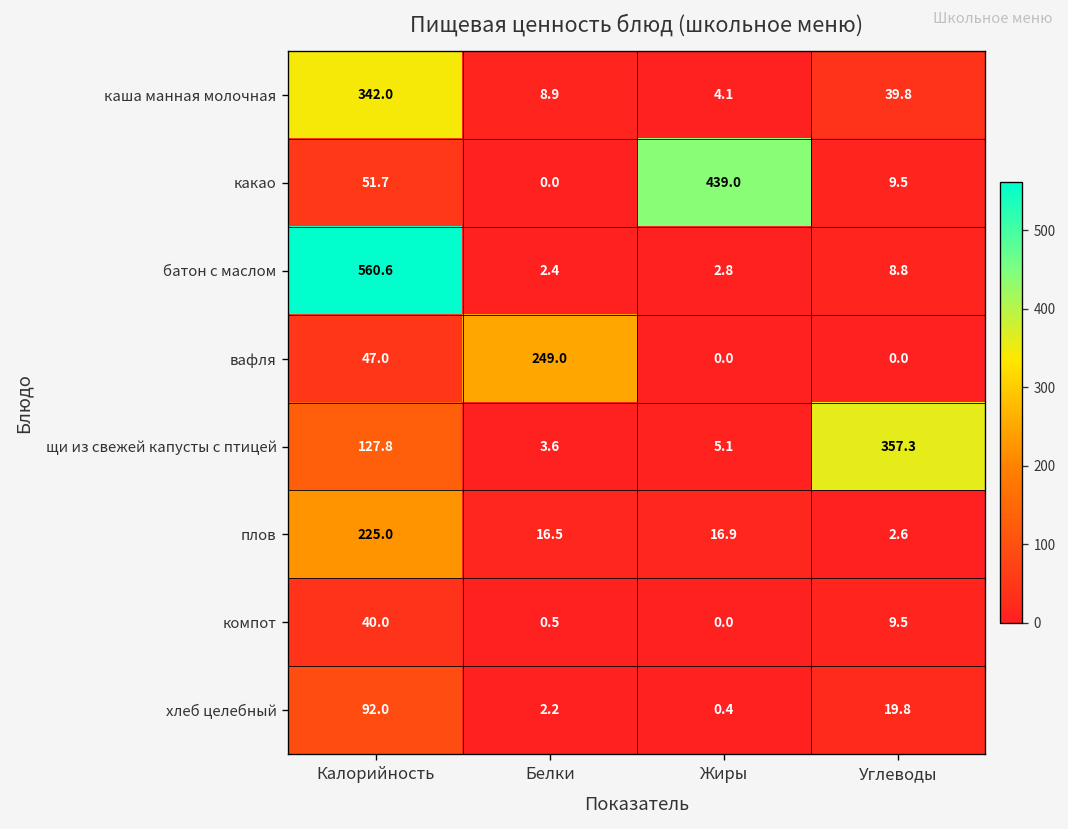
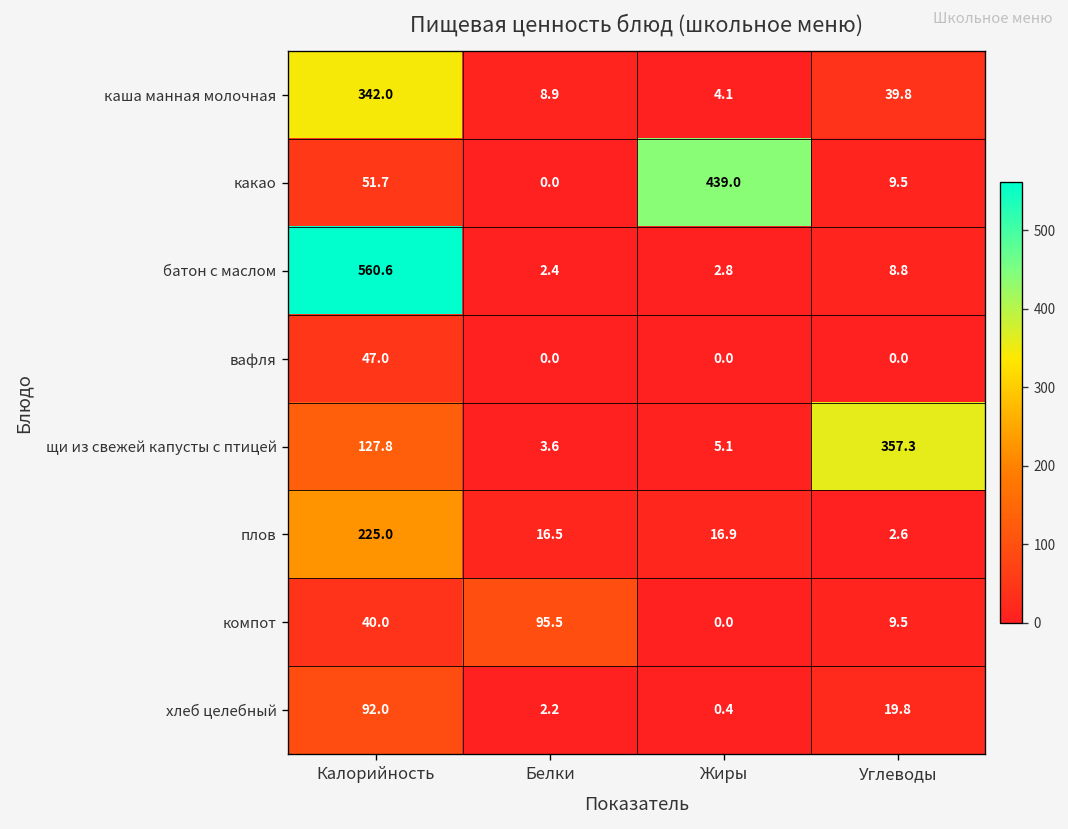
вафля, Белки: 249.0 -> 0.0
компот, Белки: 0.5 -> 95.5
